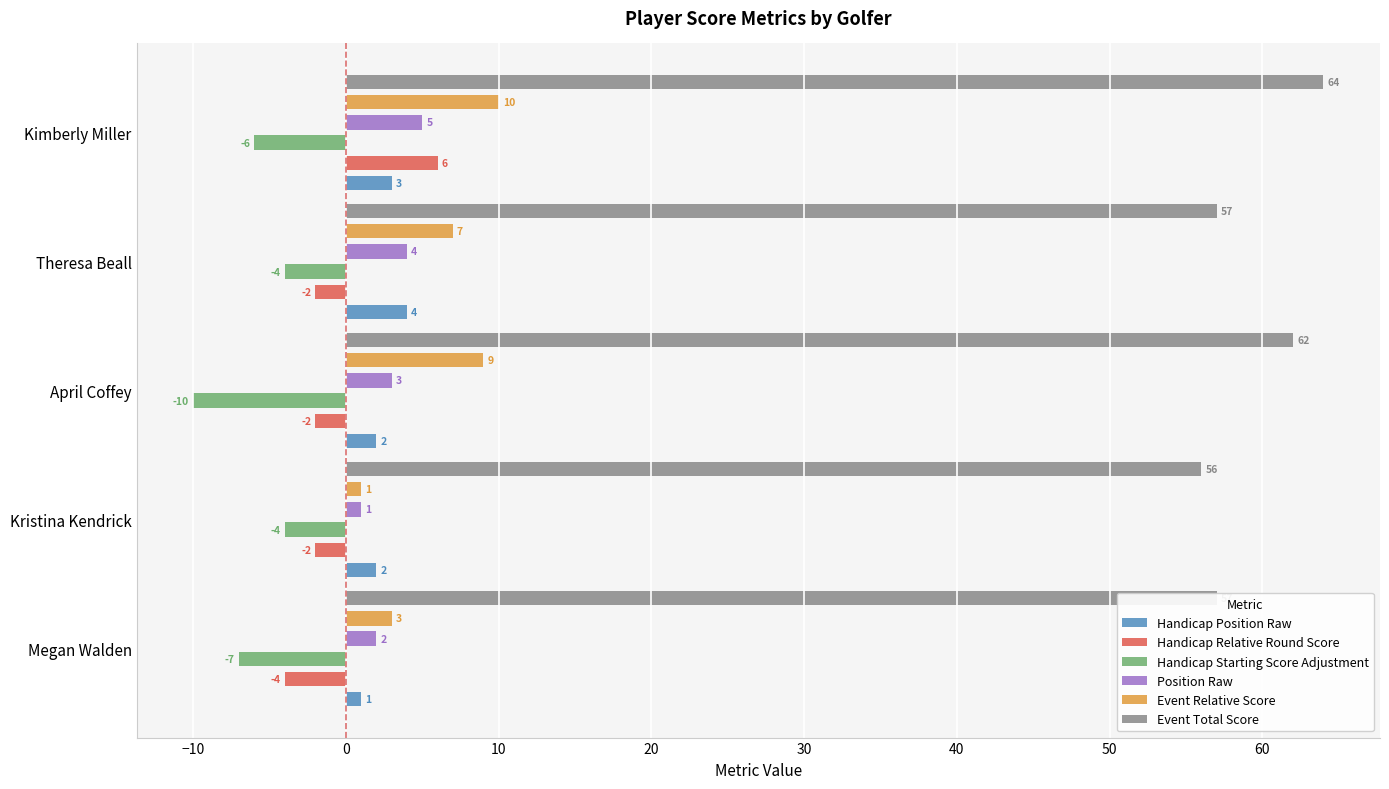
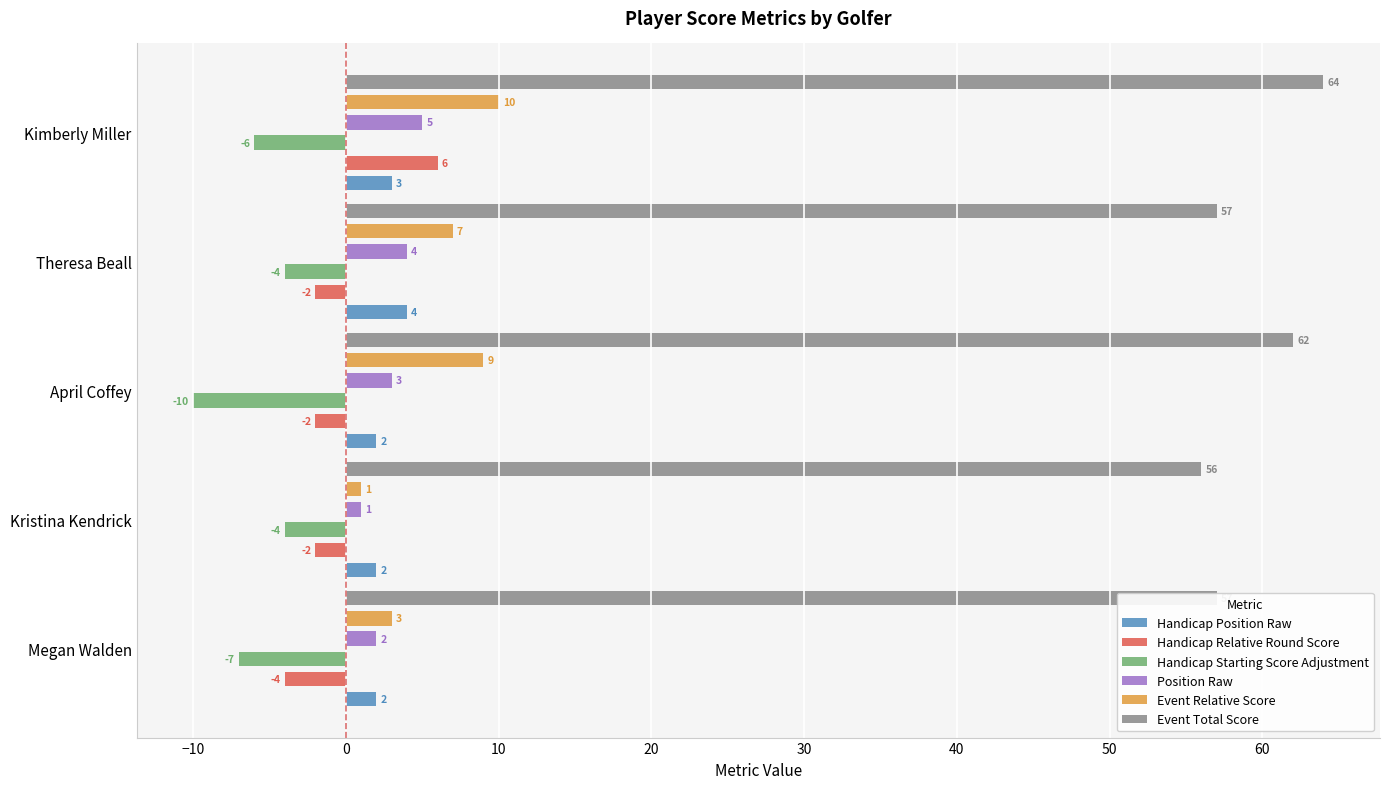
Handicap Position Raw, Megan Walden: 1 -> 2
